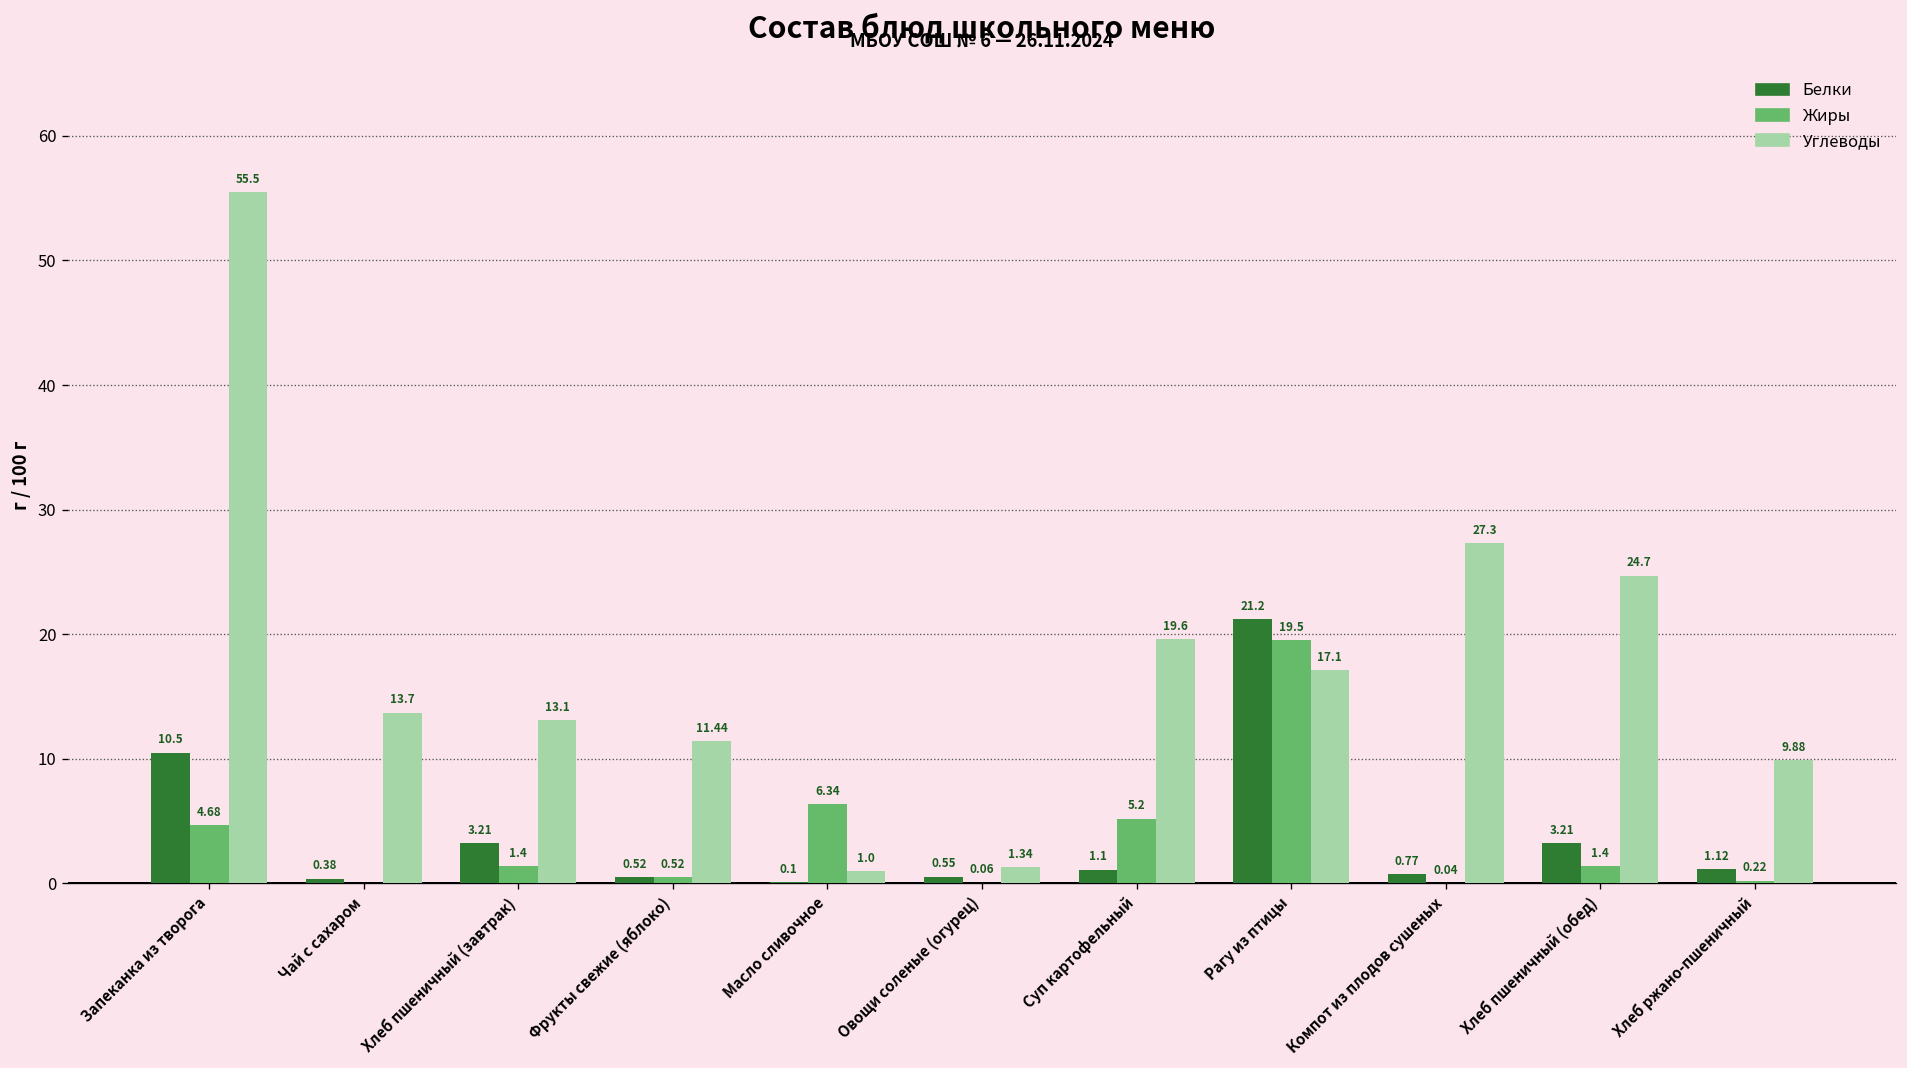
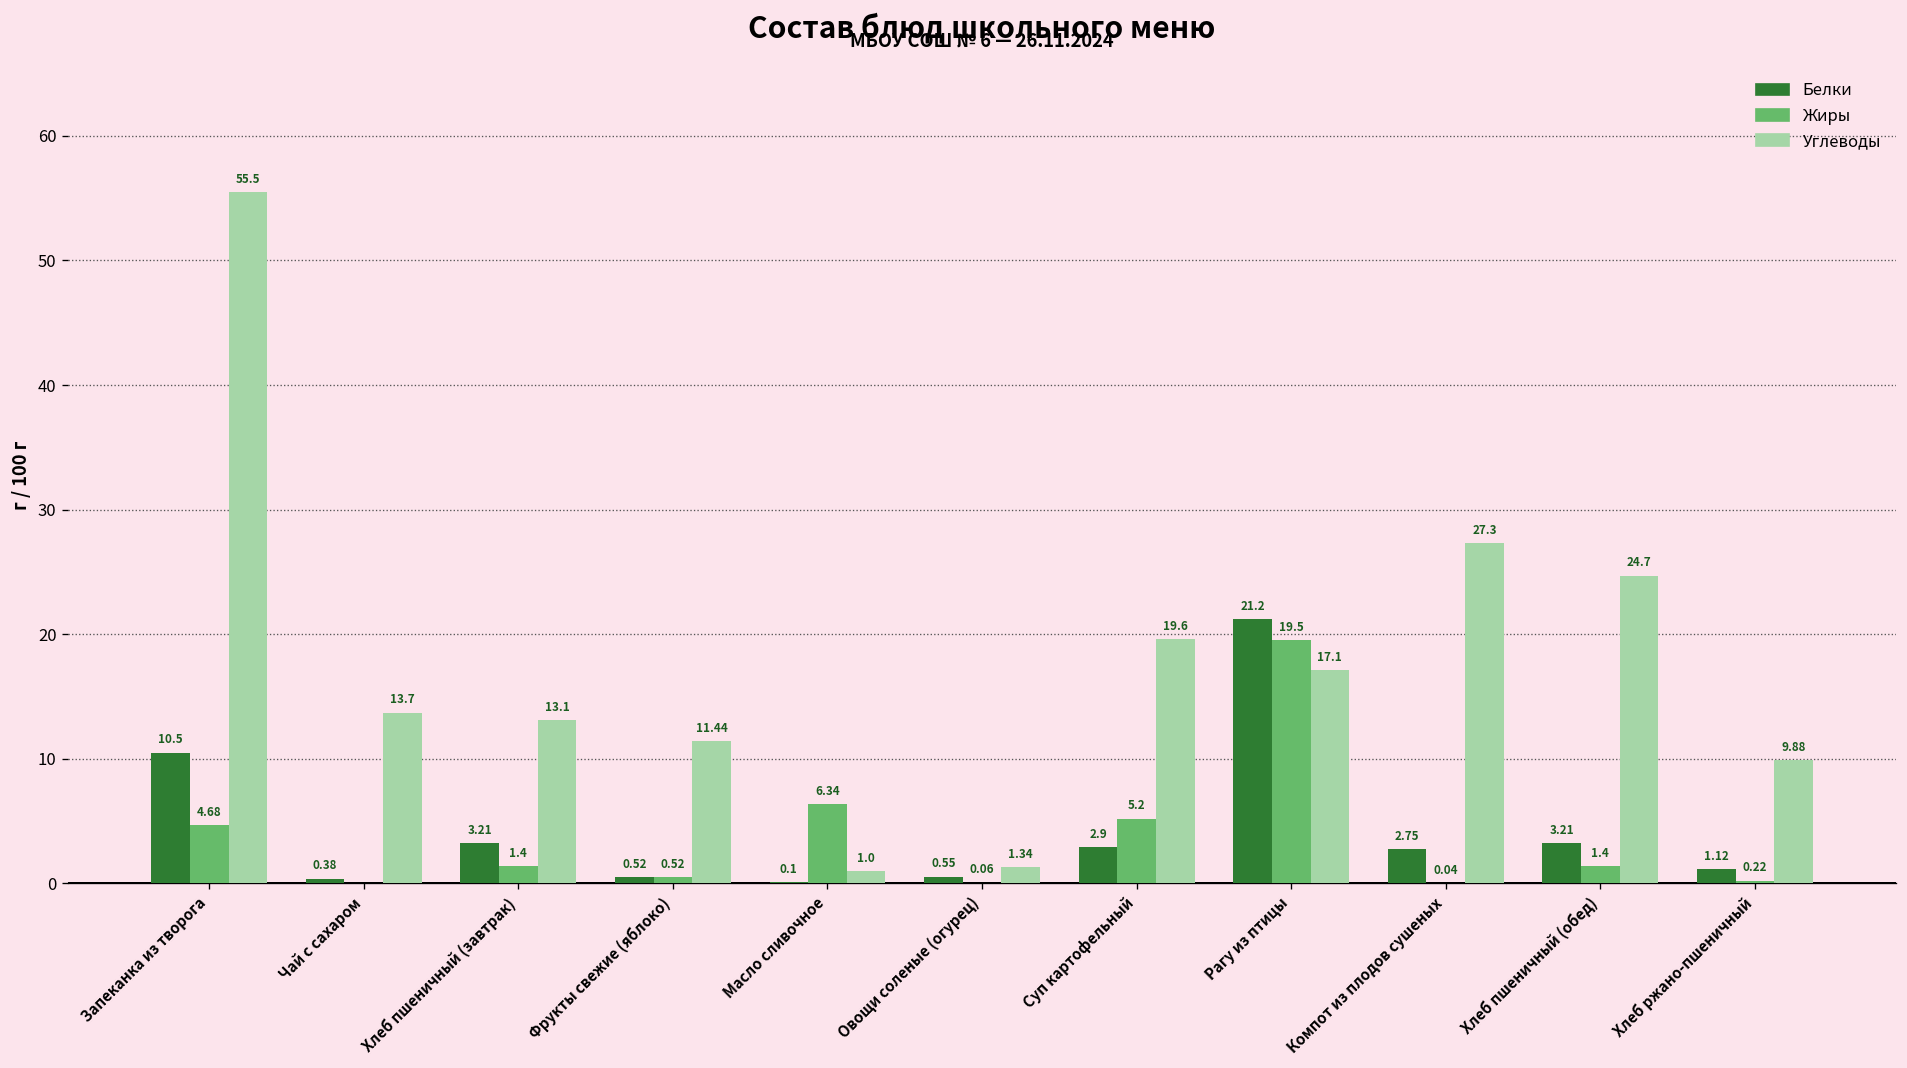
Белки, Суп картофельный: 1.1 -> 2.9
Белки, Компот из плодов сушеных: 0.77 -> 2.75
